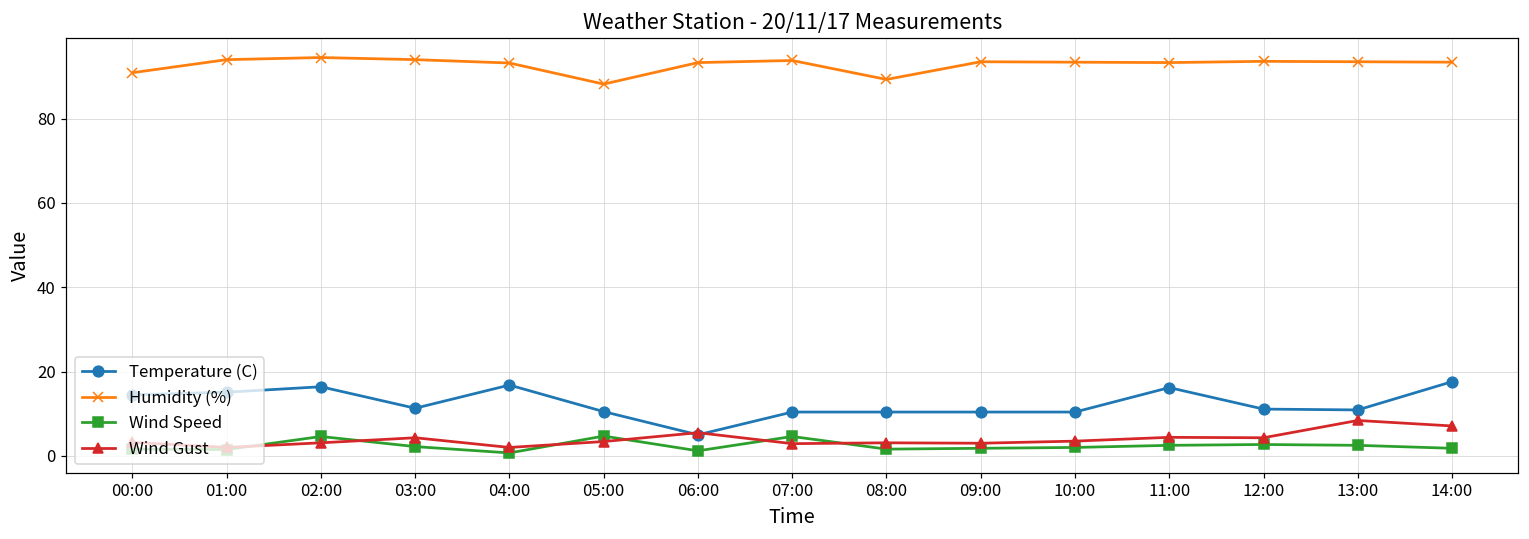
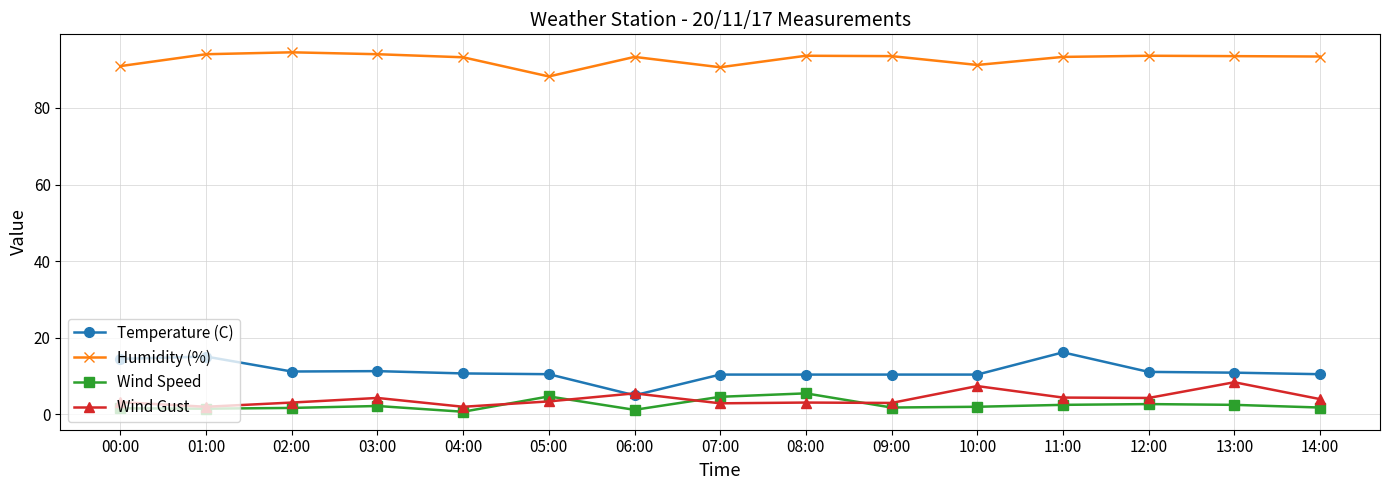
Temperature (C), 02:00: 16 -> 11
Wind Speed, 02:00: 5 -> 2
Temperature (C), 04:00: 17 -> 11
Humidity (%), 07:00: 94 -> 91
Humidity (%), 08:00: 89 -> 94
Wind Speed, 08:00: 2 -> 6
Humidity (%), 10:00: 93 -> 91
Wind Gust, 10:00: 4 -> 7
Temperature (C), 14:00: 18 -> 11
Wind Gust, 14:00: 7 -> 4
